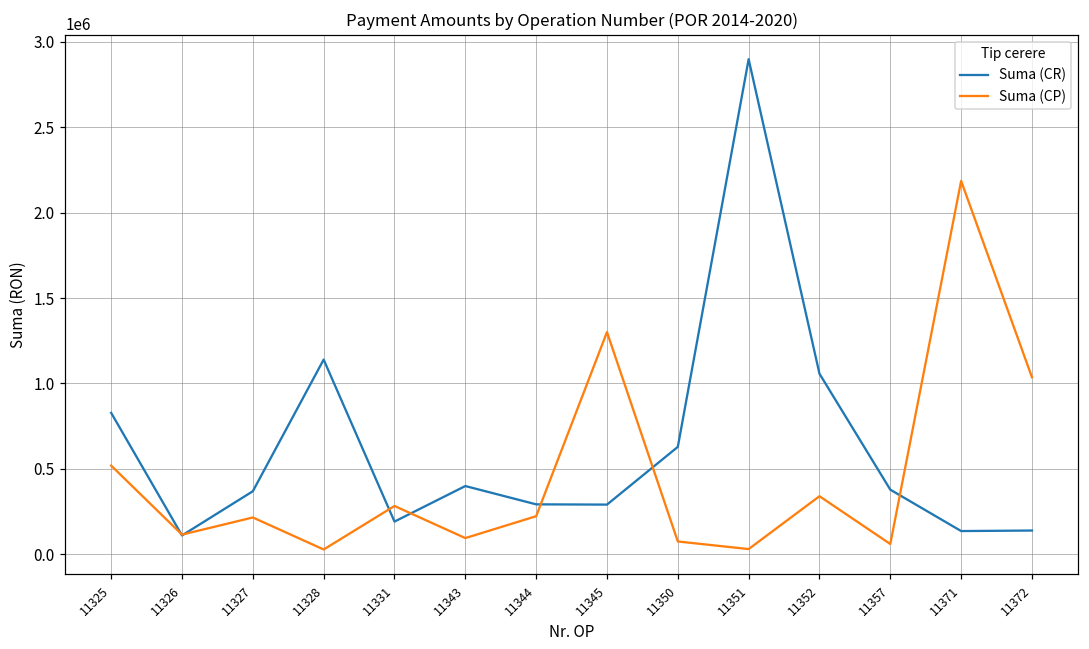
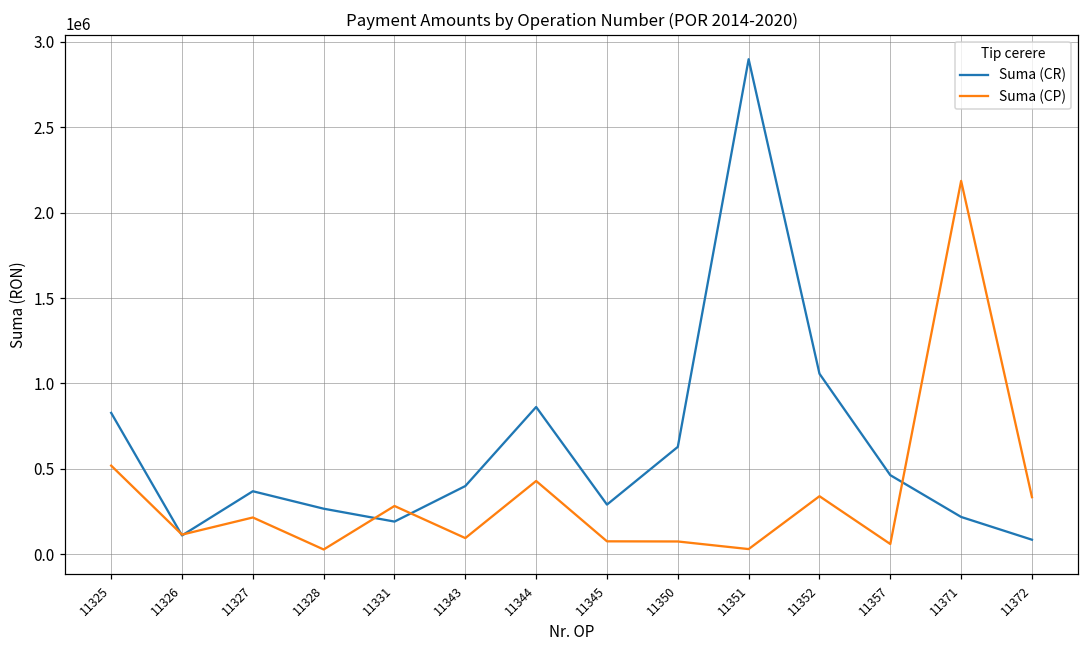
Suma (CR), 11328: 1140000 -> 270000
Suma (CR), 11344: 290000 -> 860000
Suma (CP), 11344: 220000 -> 430000
Suma (CP), 11345: 1300000 -> 80000
Suma (CR), 11357: 380000 -> 460000
Suma (CR), 11371: 140000 -> 220000
Suma (CR), 11372: 140000 -> 90000
Suma (CP), 11372: 1040000 -> 330000
